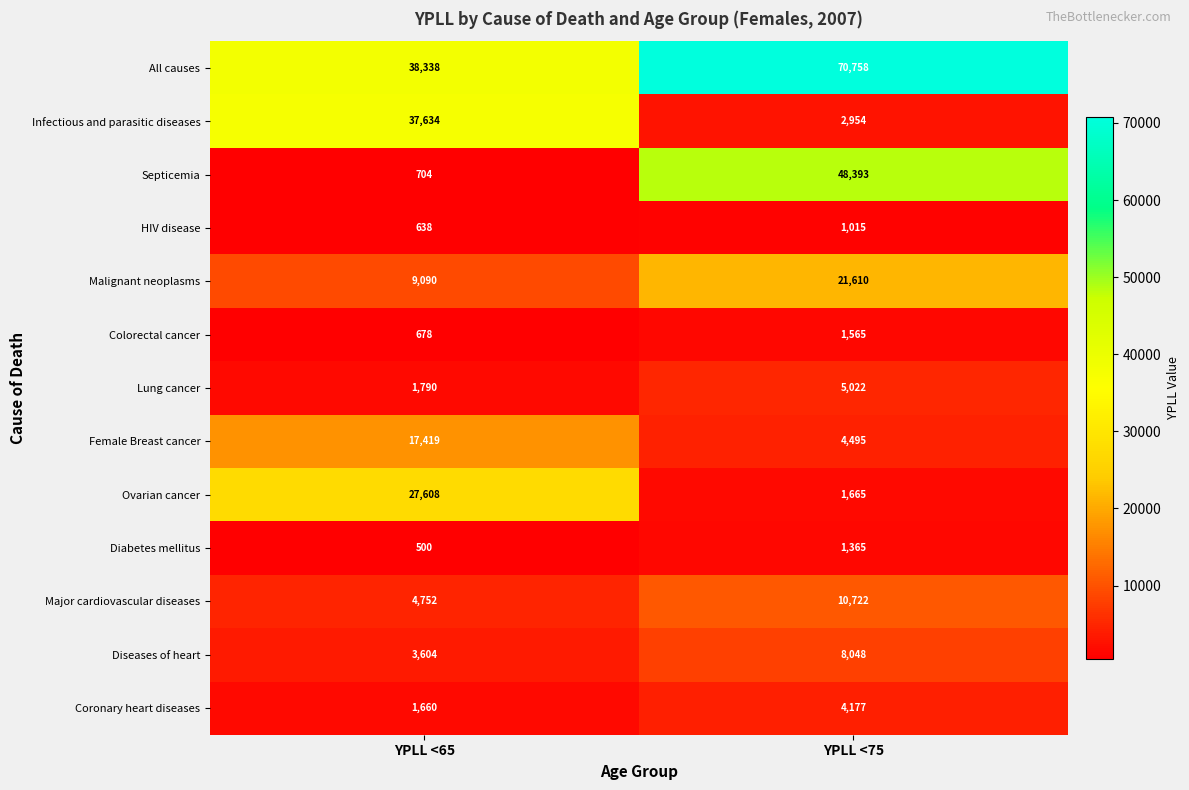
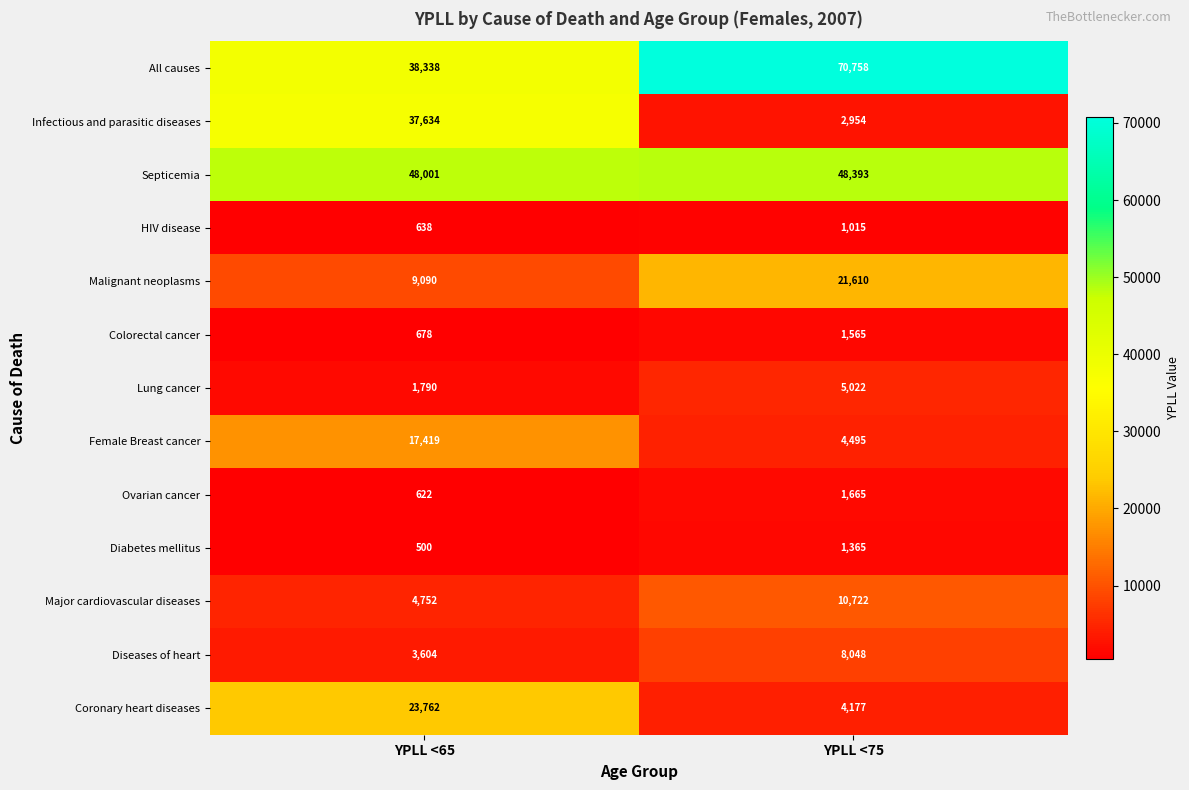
Septicemia, YPLL <65: 704 -> 48,001
Ovarian cancer, YPLL <65: 27,608 -> 622
Coronary heart diseases, YPLL <65: 1,660 -> 23,762
